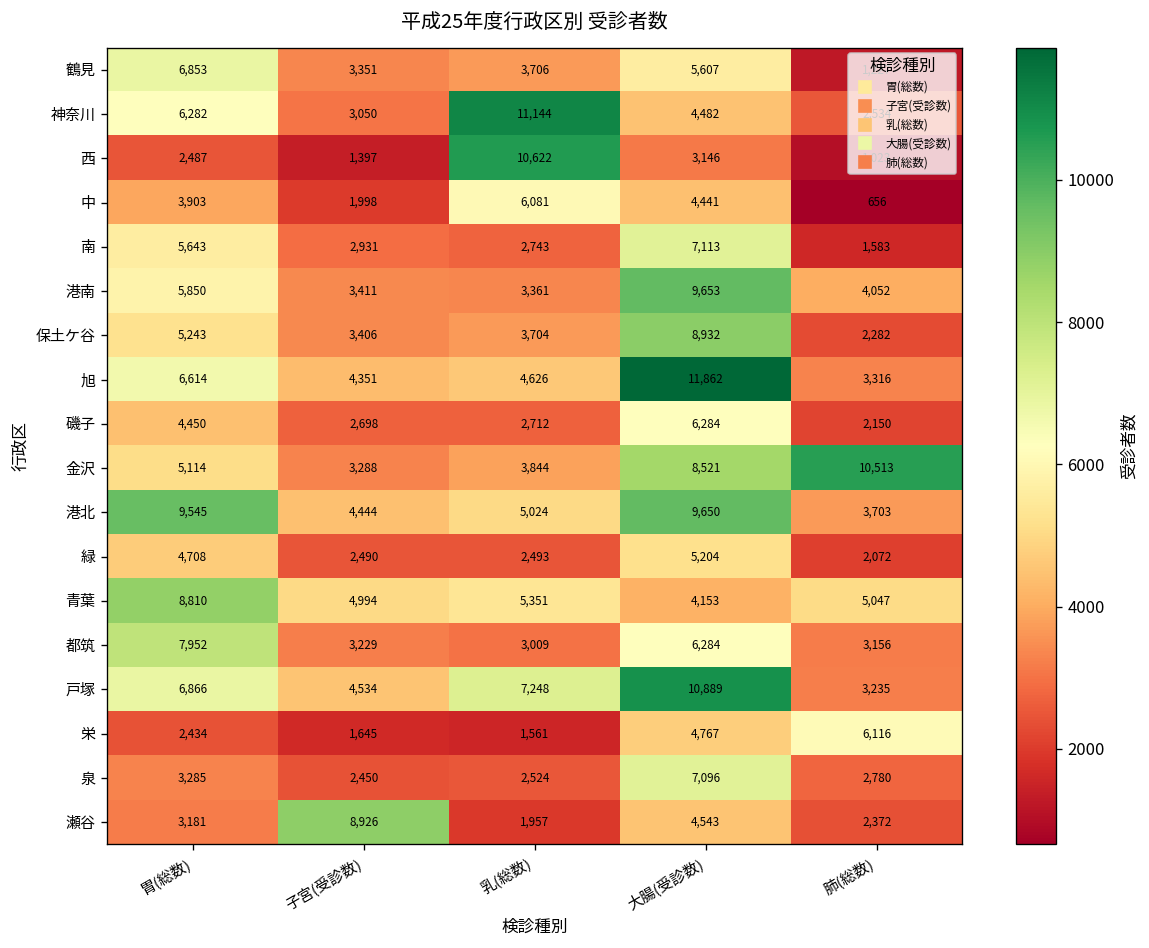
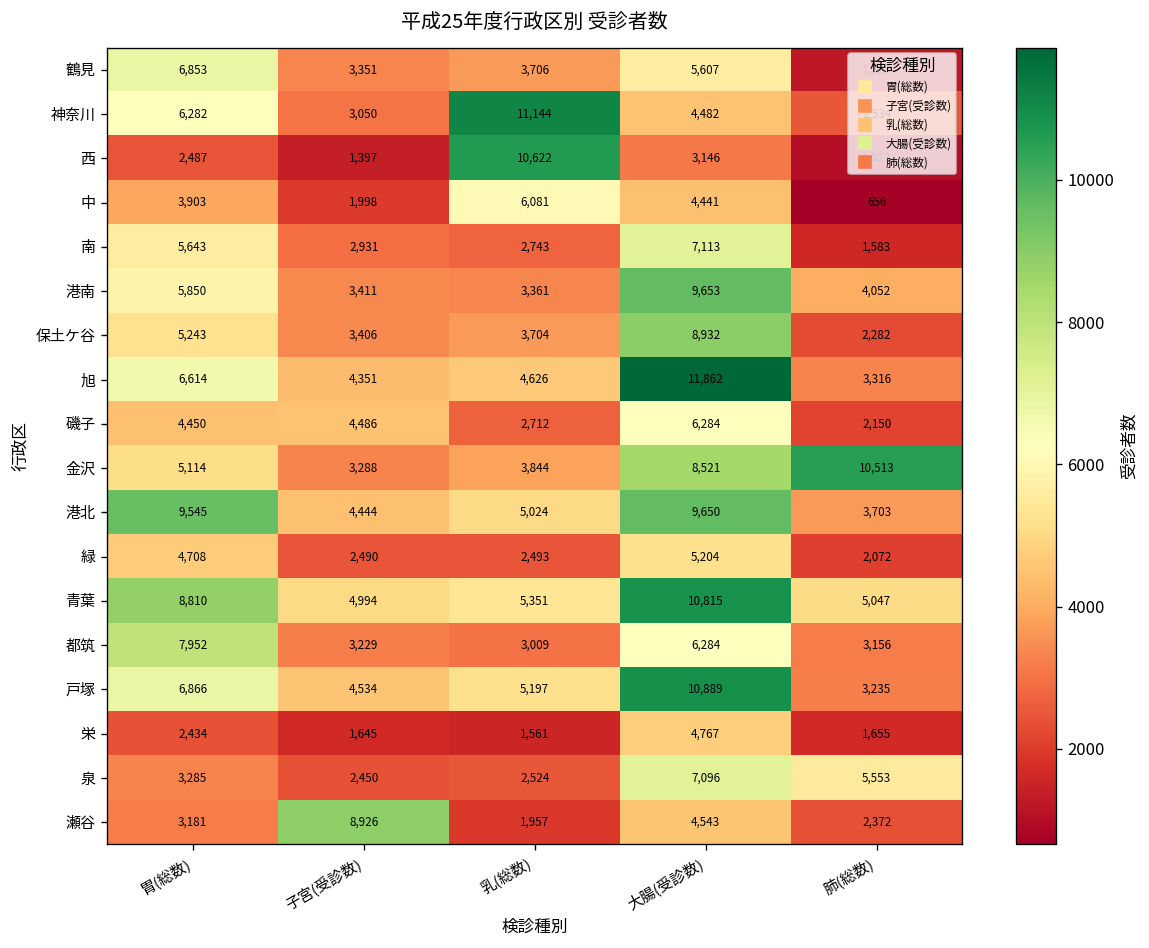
磯子, 子宮(受診数): 2,698 -> 4,486
青葉, 大腸(受診数): 4,153 -> 10,815
戸塚, 乳(総数): 7,248 -> 5,197
栄, 肺(総数): 6,116 -> 1,655
泉, 肺(総数): 2,780 -> 5,553
